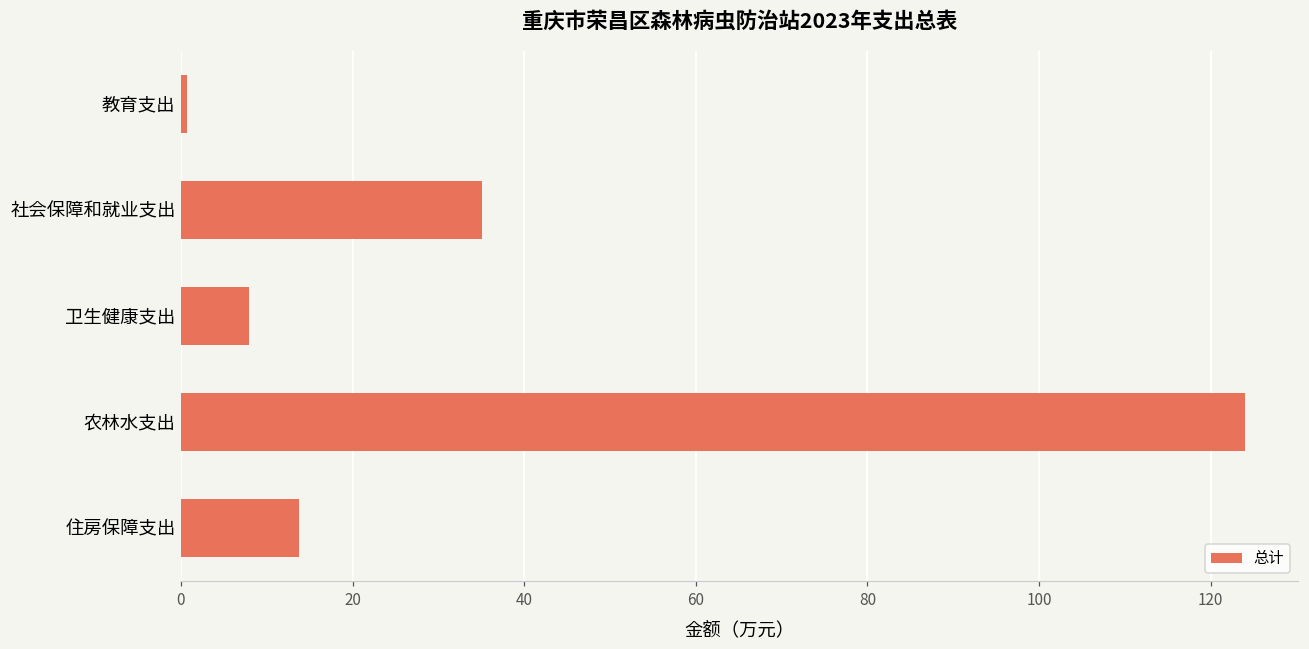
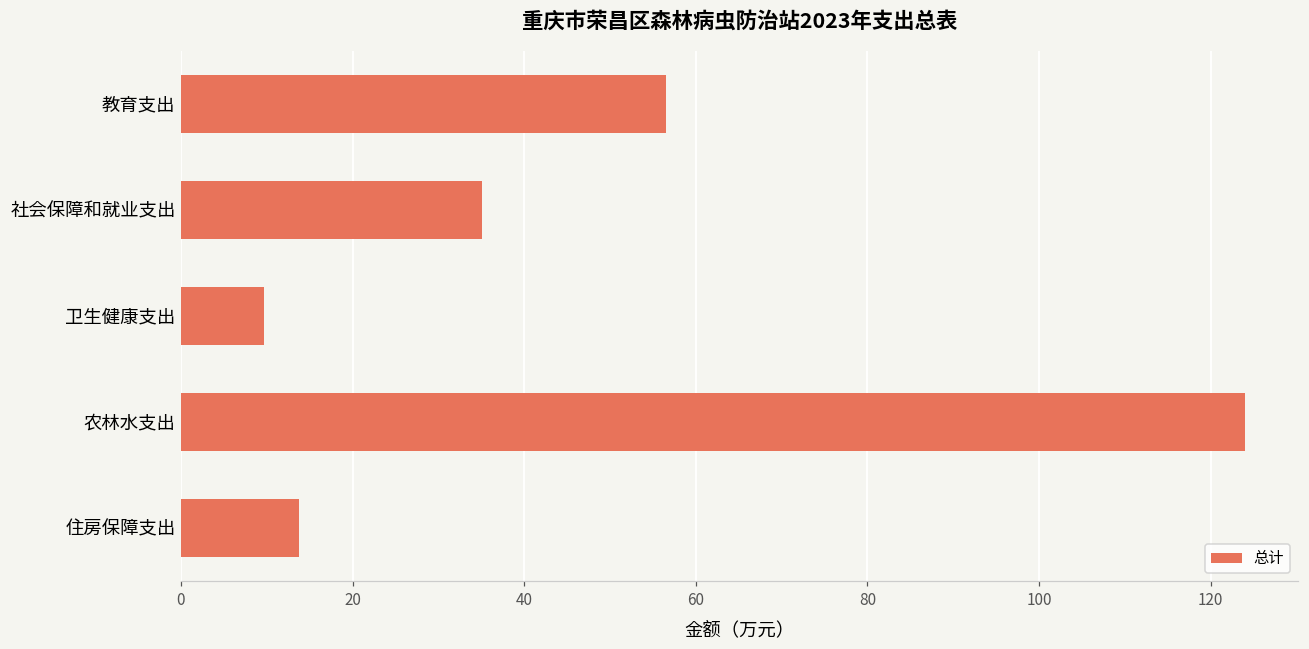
教育支出: 1 -> 56
卫生健康支出: 8 -> 10
